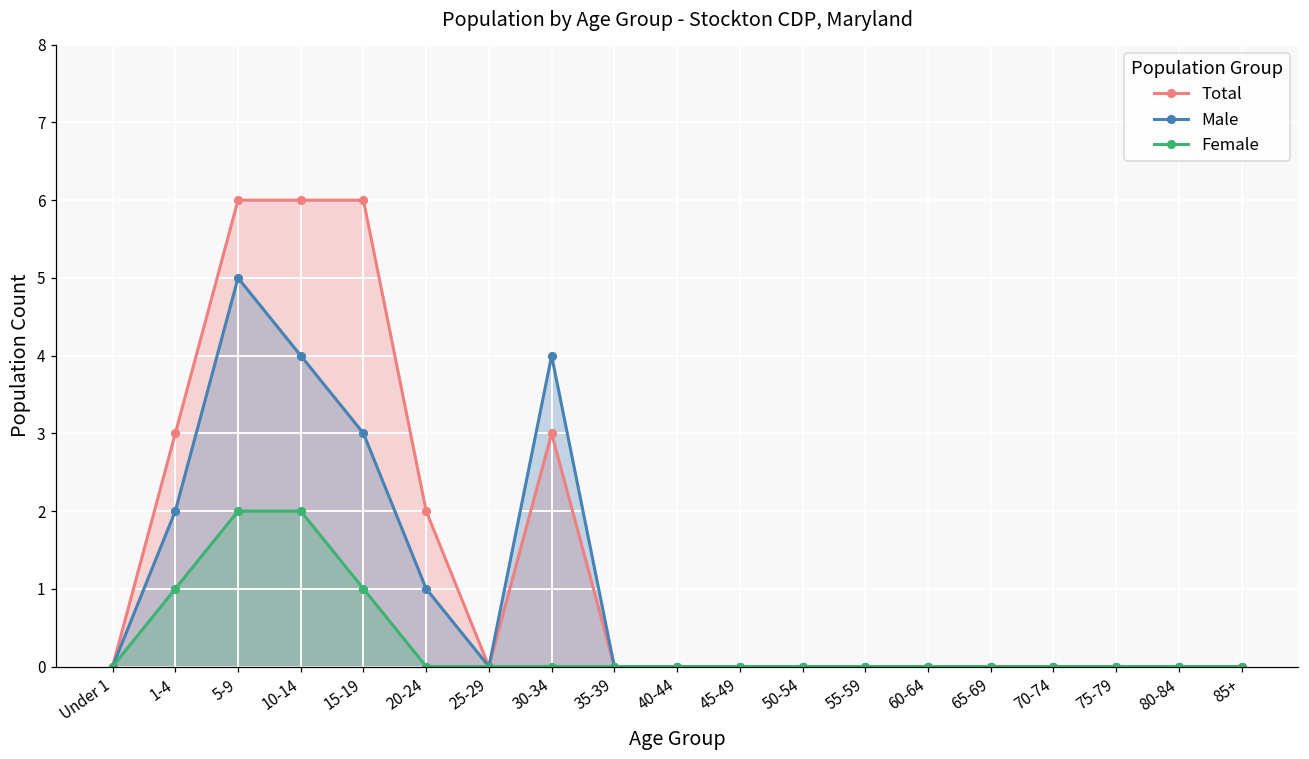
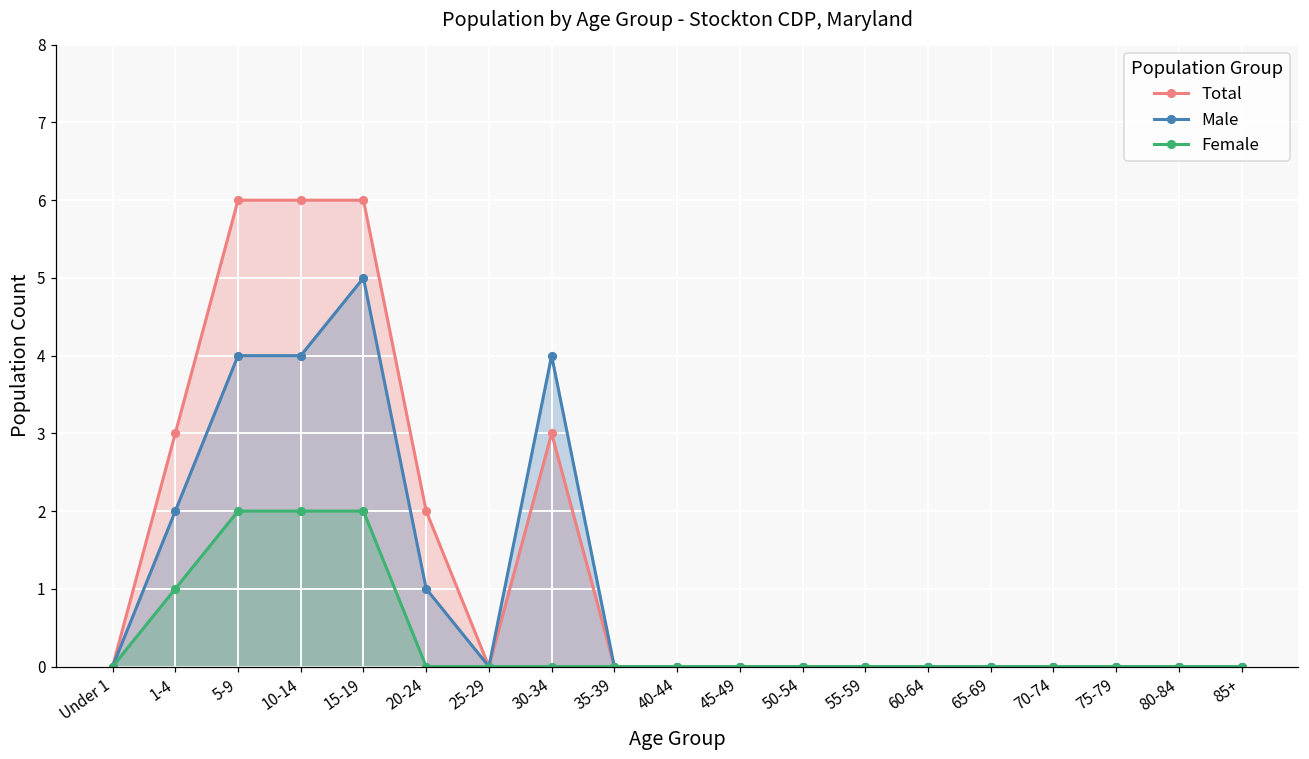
Male, 5-9: 5 -> 4
Male, 15-19: 3 -> 5
Female, 15-19: 1 -> 2
